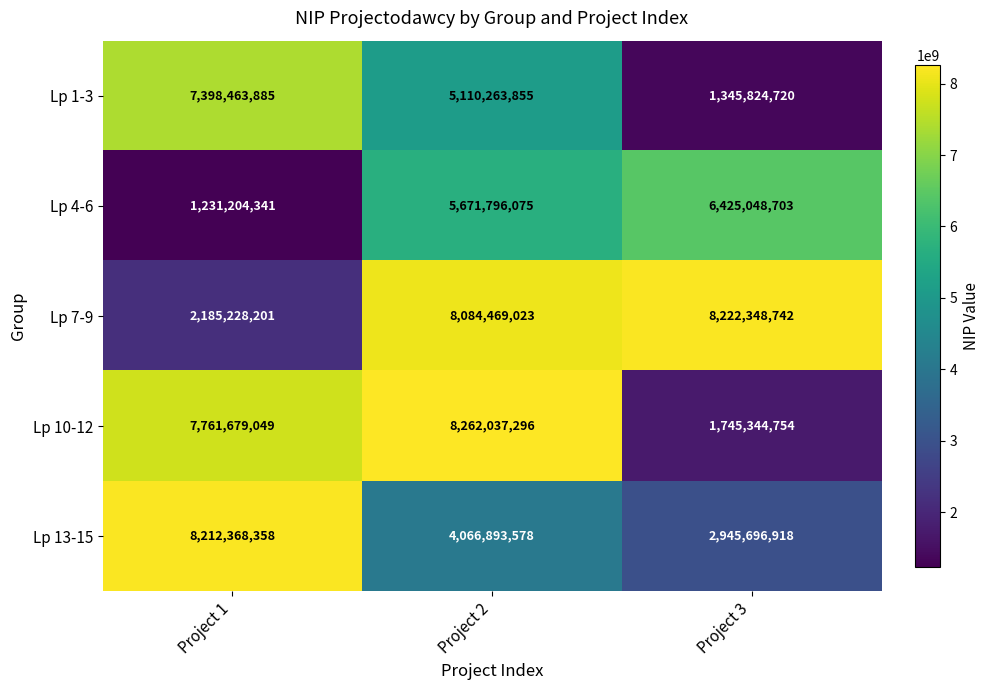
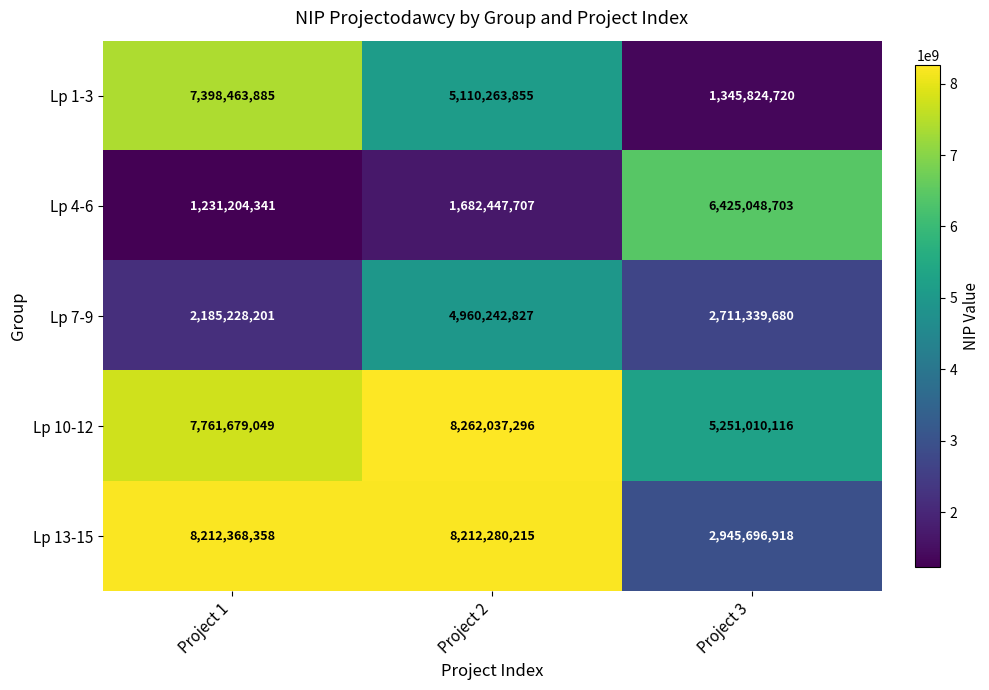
Lp 4-6, Project 2: 5,671,796,075 -> 1,682,447,707
Lp 7-9, Project 2: 8,084,469,023 -> 4,960,242,827
Lp 7-9, Project 3: 8,222,348,742 -> 2,711,339,680
Lp 10-12, Project 3: 1,745,344,754 -> 5,251,010,116
Lp 13-15, Project 2: 4,066,893,578 -> 8,212,280,215
